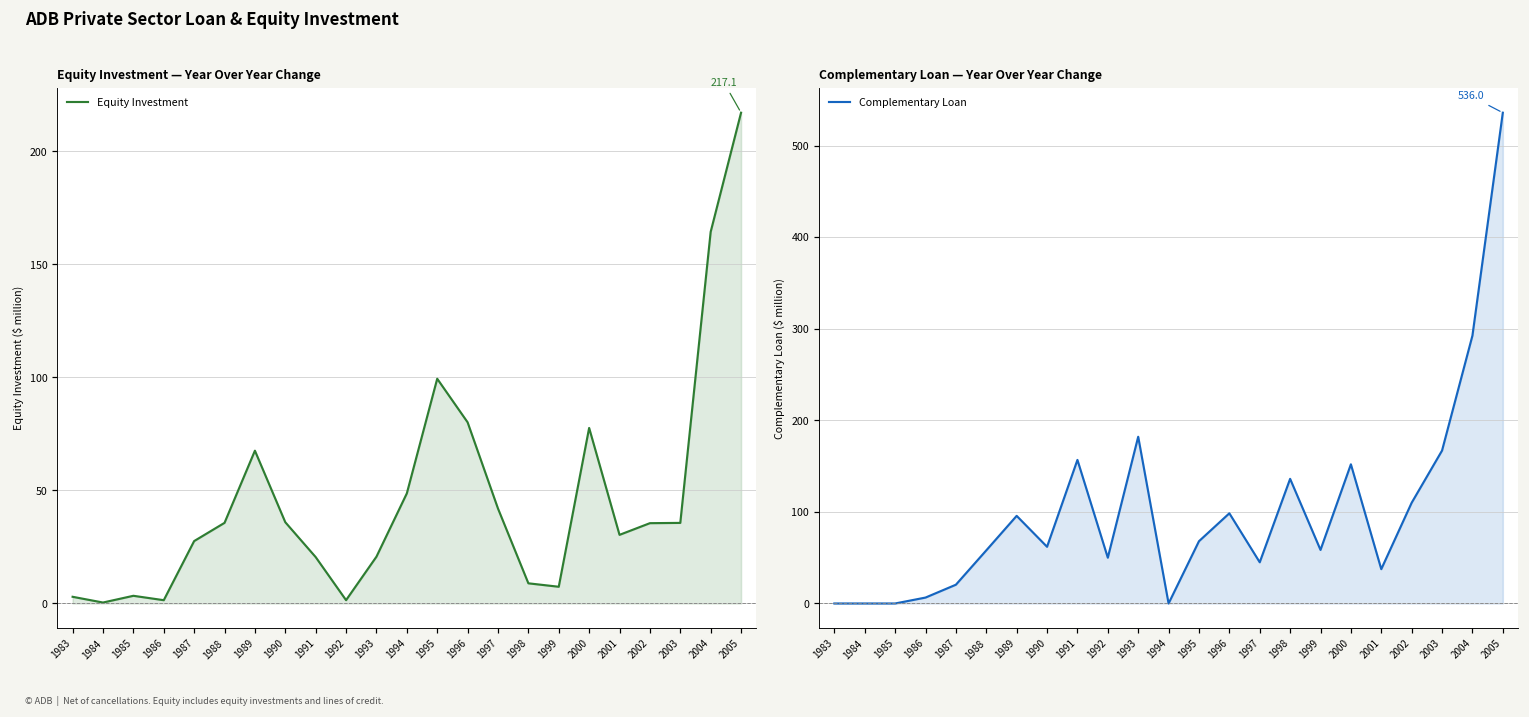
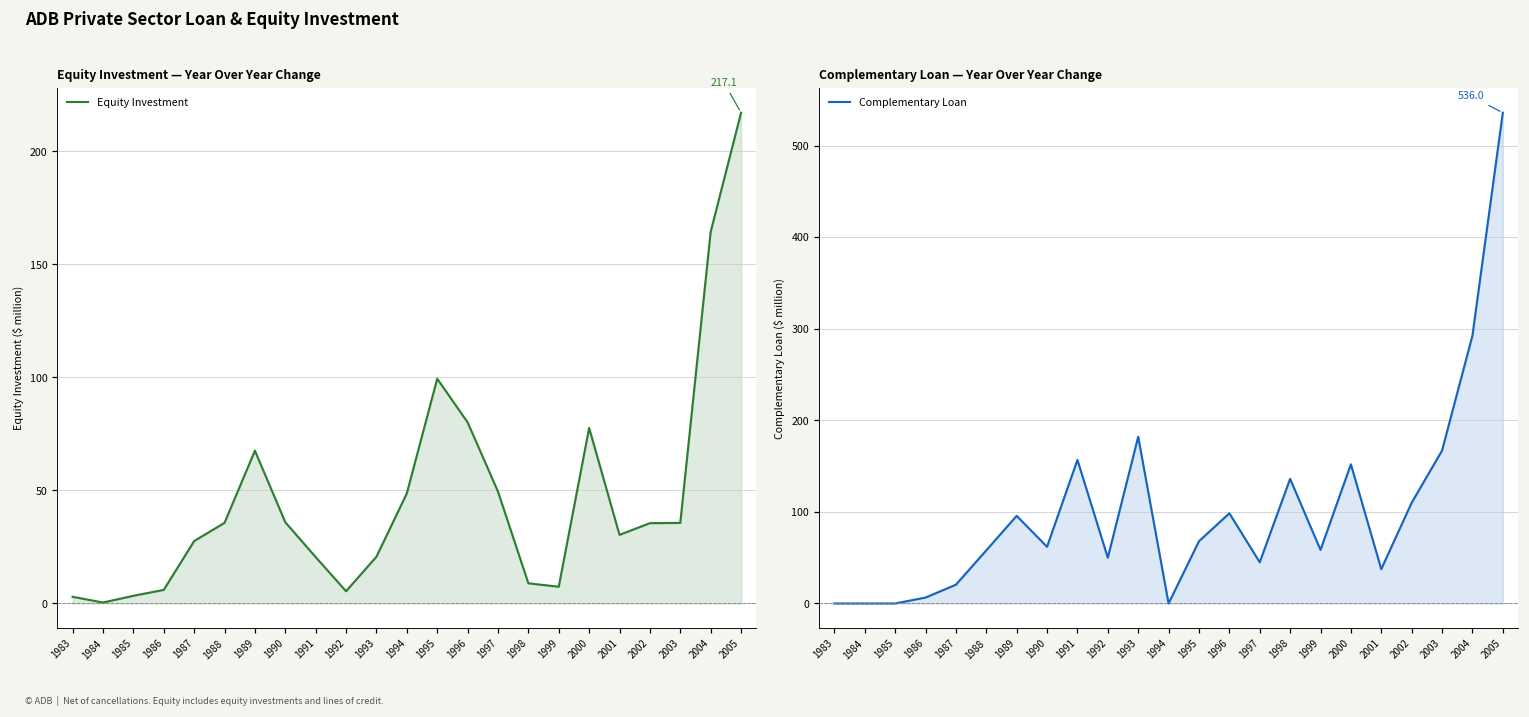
Equity Investment — Year Over Year Change, 1986: 1 -> 6
Equity Investment — Year Over Year Change, 1992: 1 -> 5
Equity Investment — Year Over Year Change, 1997: 42 -> 50
